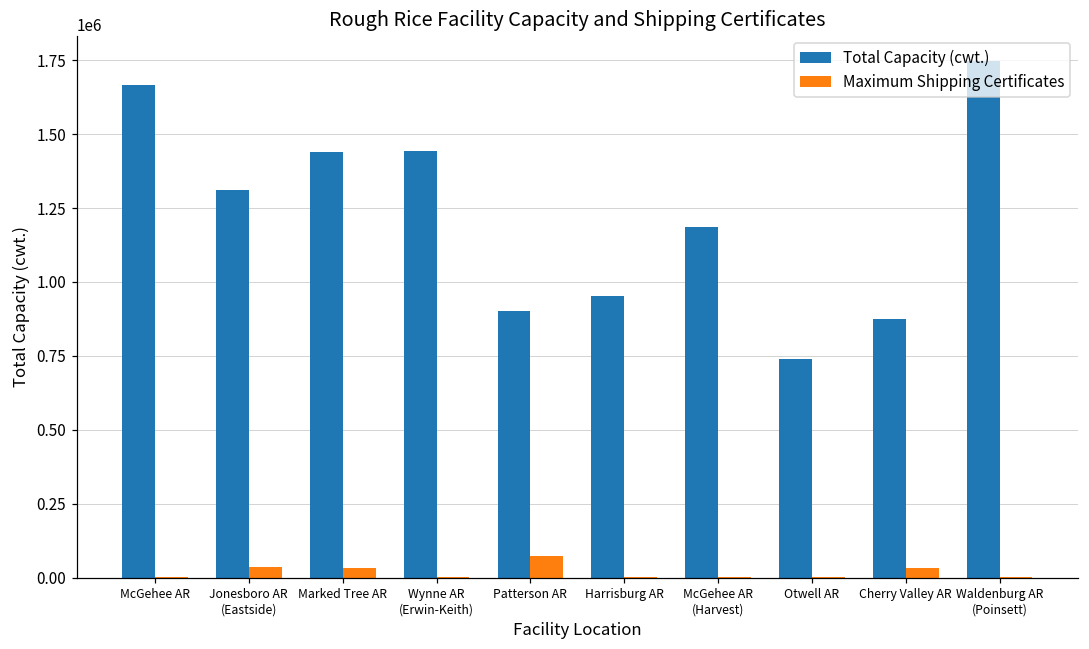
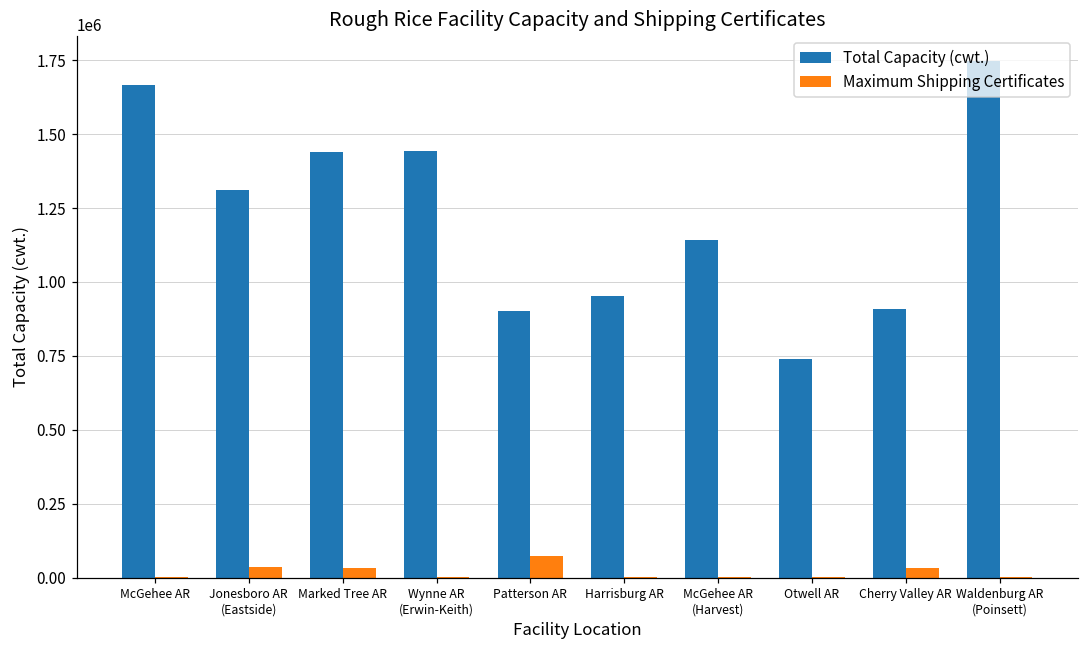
Total Capacity (cwt.), McGehee AR (Harvest): 1190000 -> 1140000
Total Capacity (cwt.), Cherry Valley AR: 880000 -> 910000
